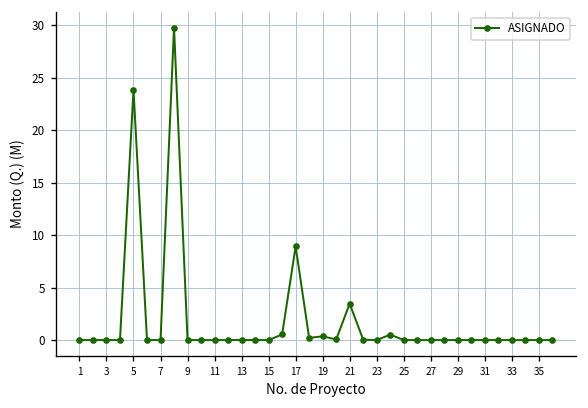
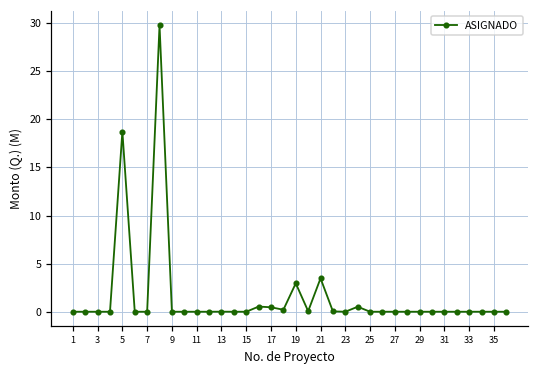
5: 24 -> 19
17: 9 -> 0
19: 0 -> 3
